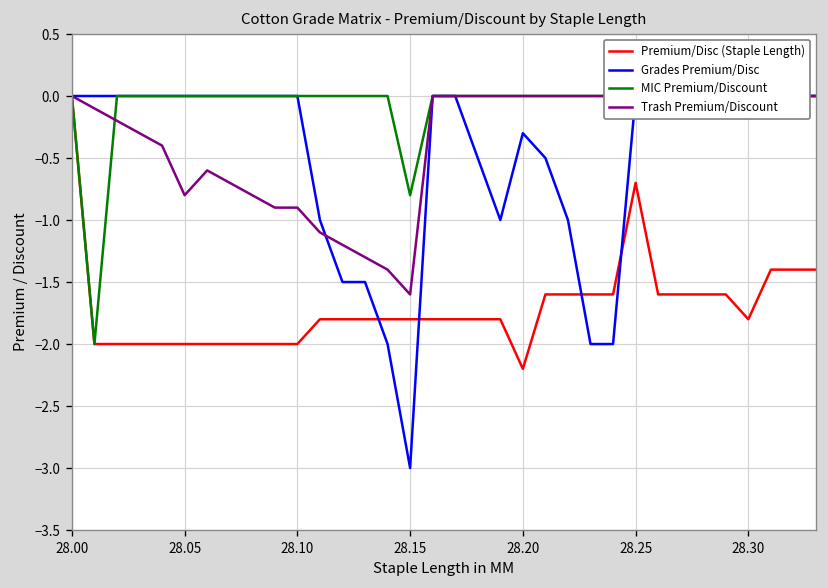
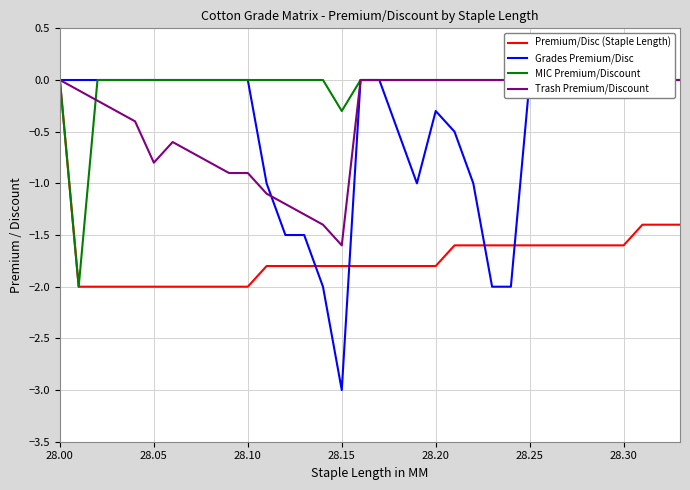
MIC Premium/Discount, 28.15: -0.8 -> -0.3
Premium/Disc (Staple Length), 28.20: -2.2 -> -1.8
Premium/Disc (Staple Length), 28.25: -0.7 -> -1.6
Premium/Disc (Staple Length), 28.30: -1.8 -> -1.6
